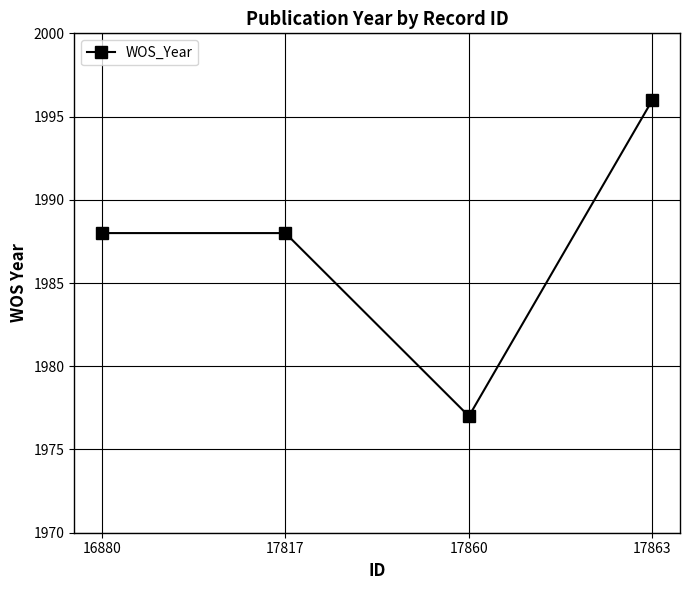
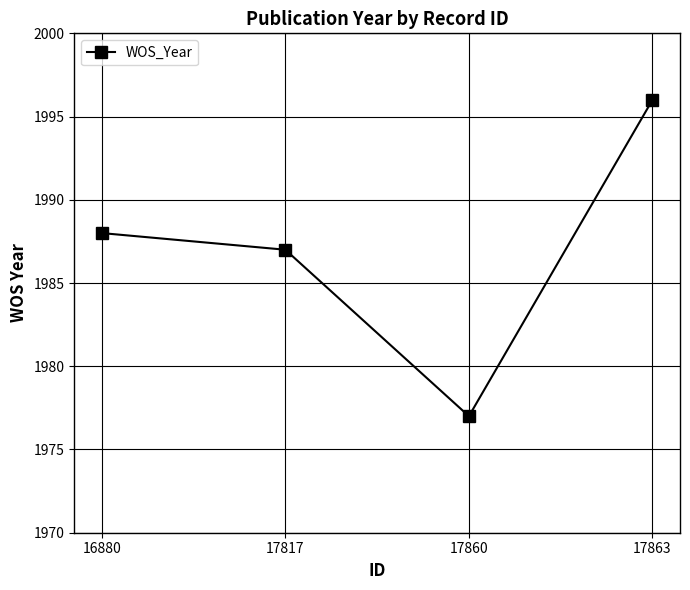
17817: 1988 -> 1987
